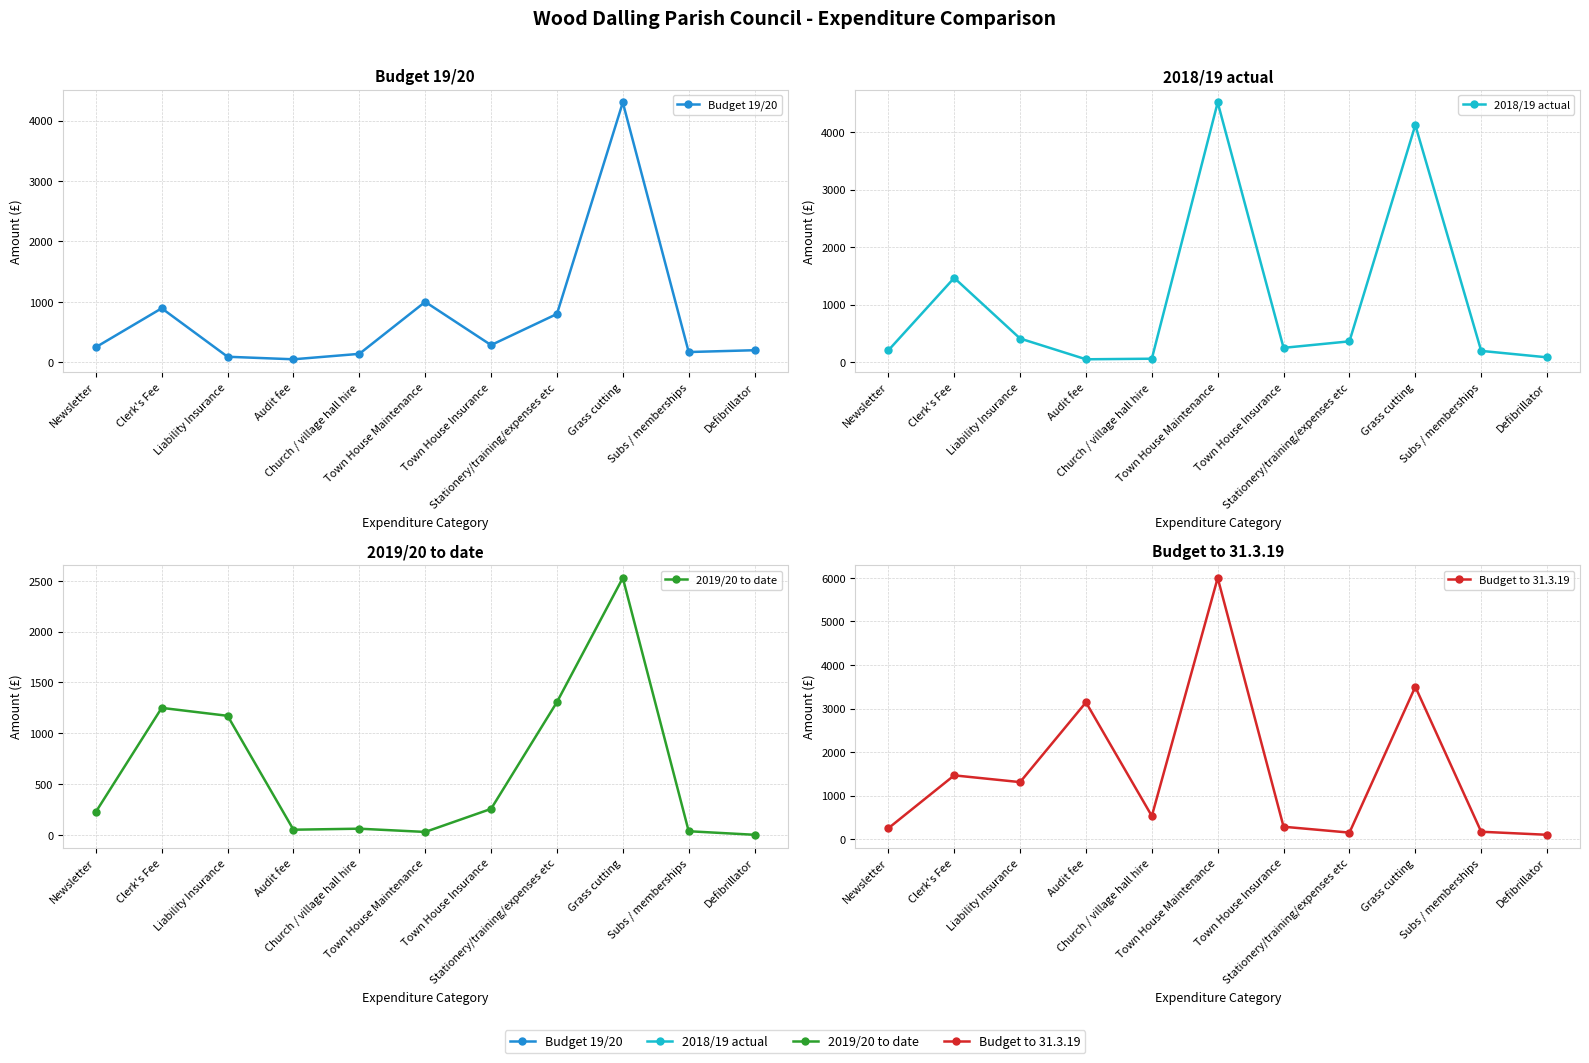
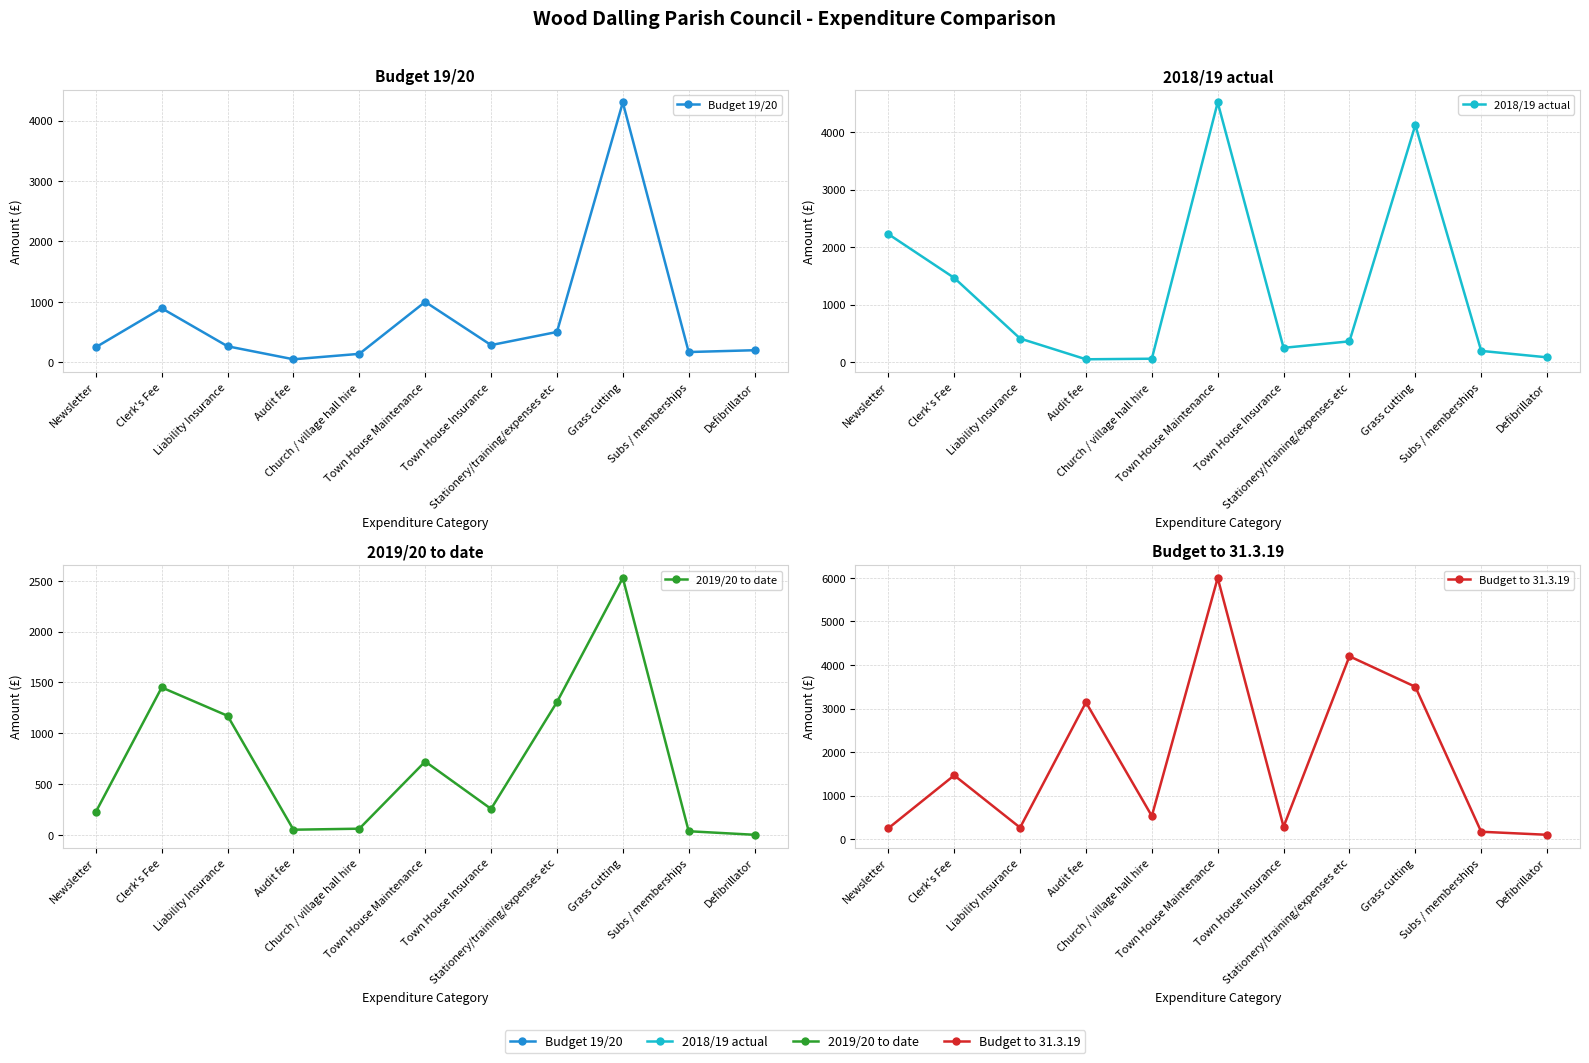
Budget 19/20, Liability Insurance: 100 -> 300
Budget 19/20, Stationery/training/expenses etc: 800 -> 500
2018/19 actual, Newsletter: 200 -> 2200
2019/20 to date, Clerk's Fee: 1250 -> 1450
2019/20 to date, Town House Maintenance: 30 -> 720
Budget to 31.3.19, Liability Insurance: 1300 -> 300
Budget to 31.3.19, Stationery/training/expenses etc: 200 -> 4200
